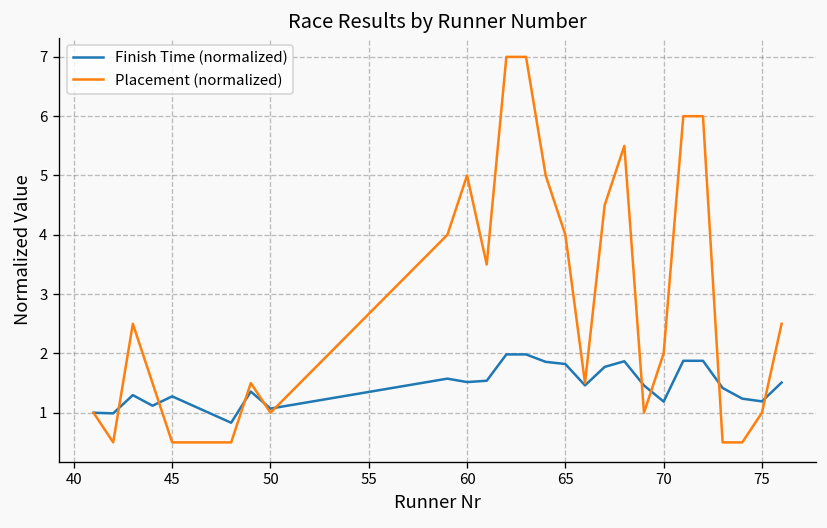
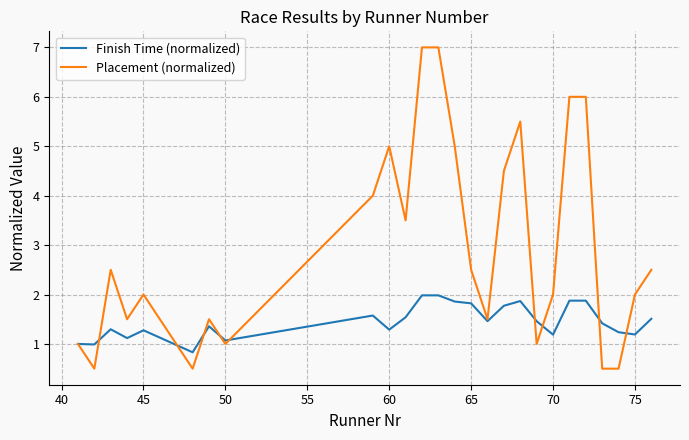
Placement (normalized), 45: 0.5 -> 2.0
Finish Time (normalized), 60: 1.5 -> 1.3
Placement (normalized), 65: 4.0 -> 2.5
Placement (normalized), 75: 1.0 -> 2.0
